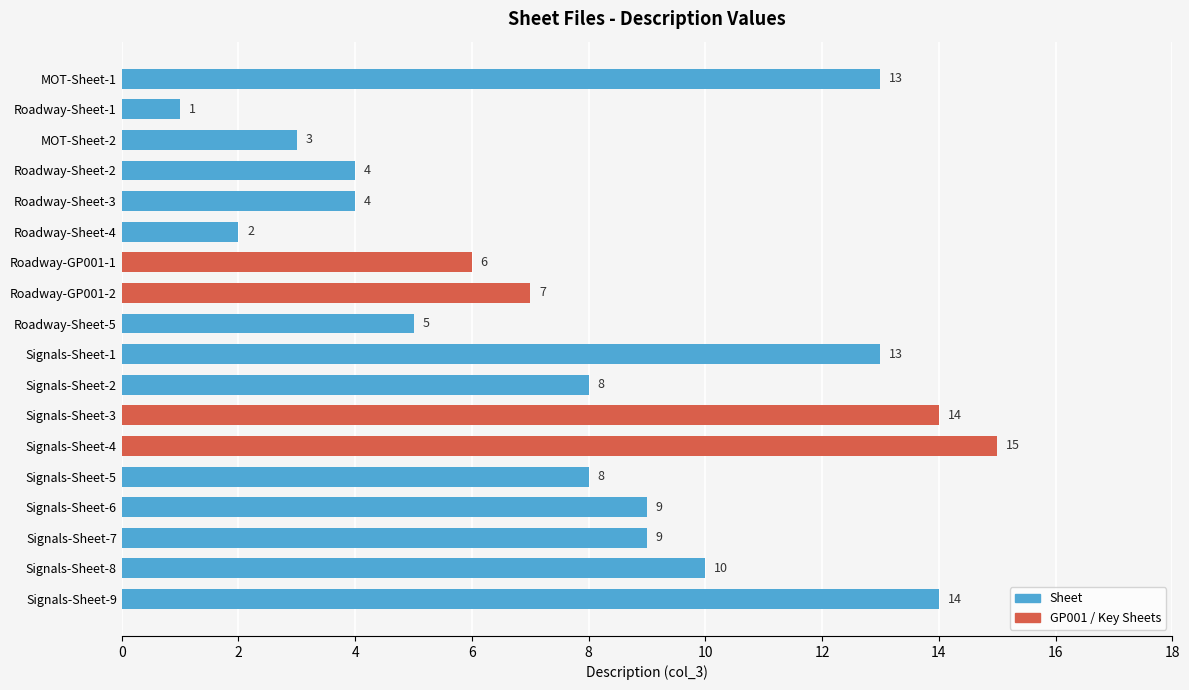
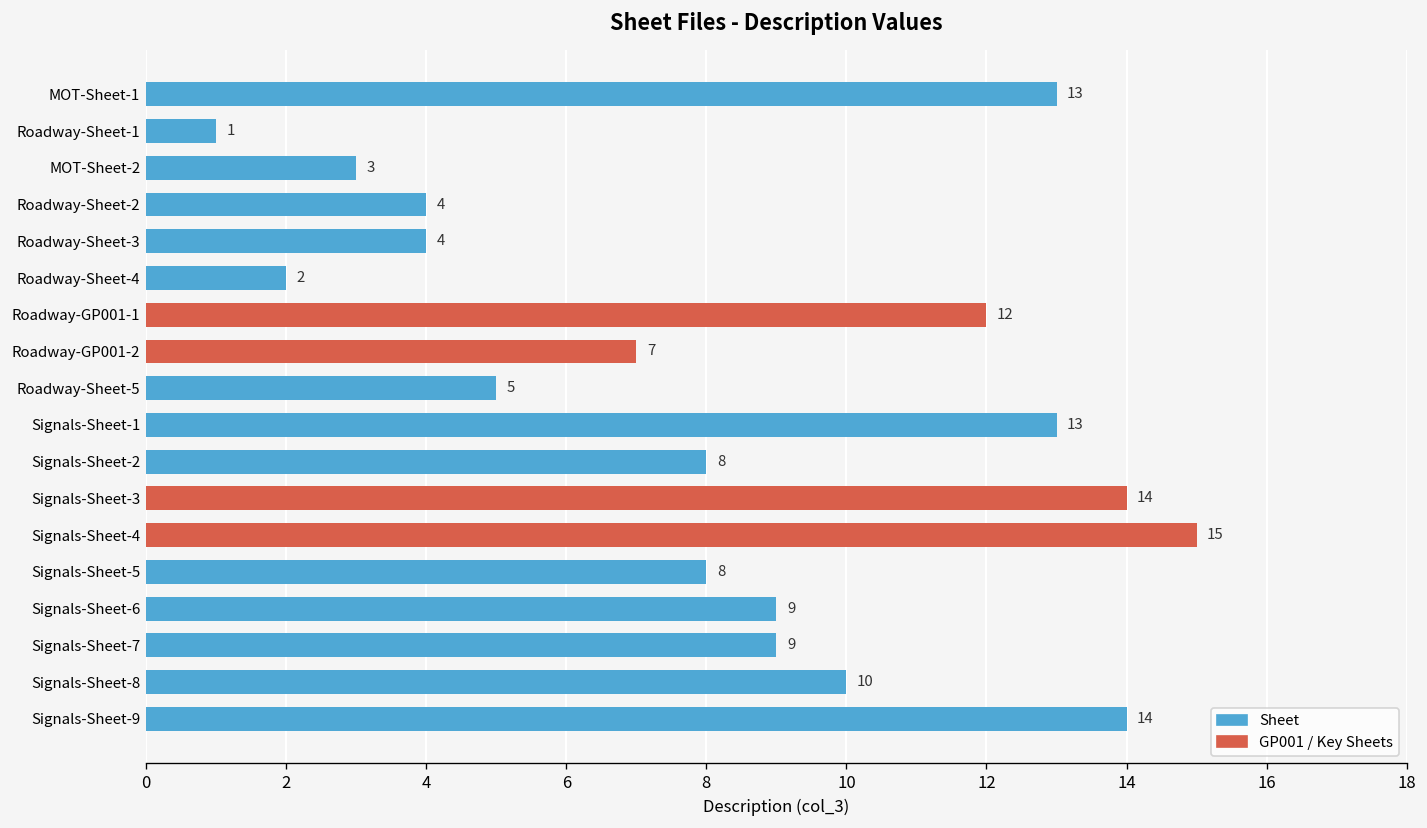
GP001 / Key Sheets, Roadway-GP001-1: 6 -> 12
